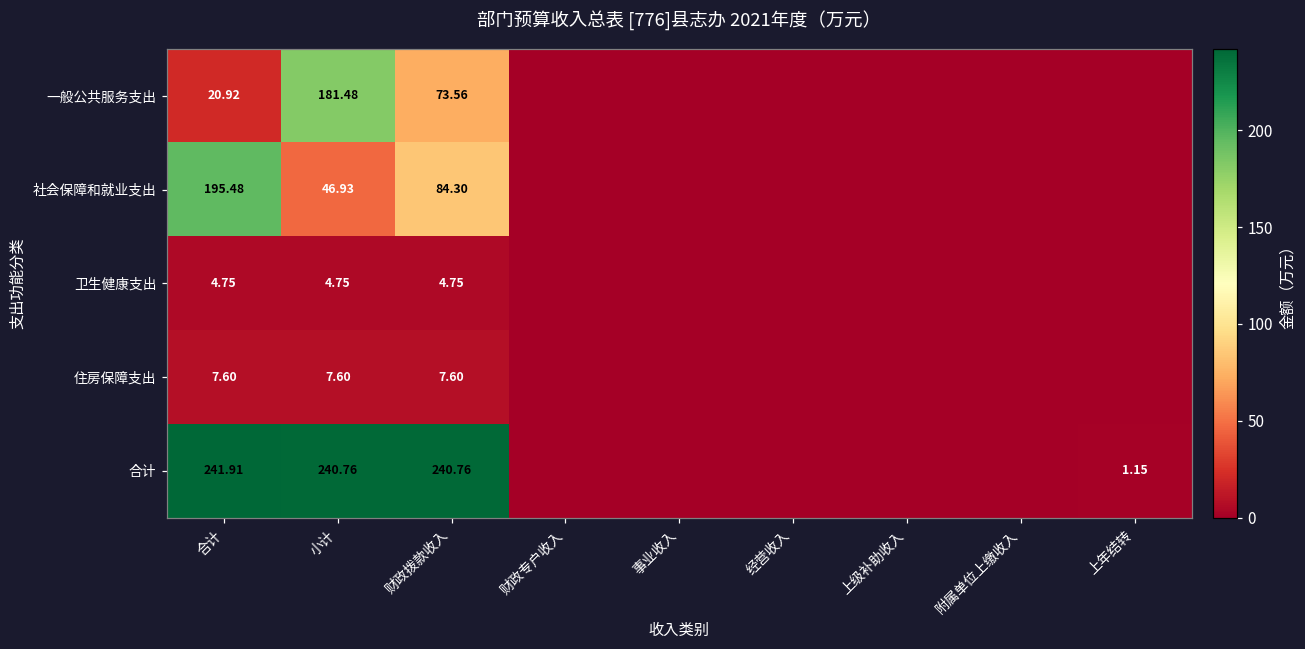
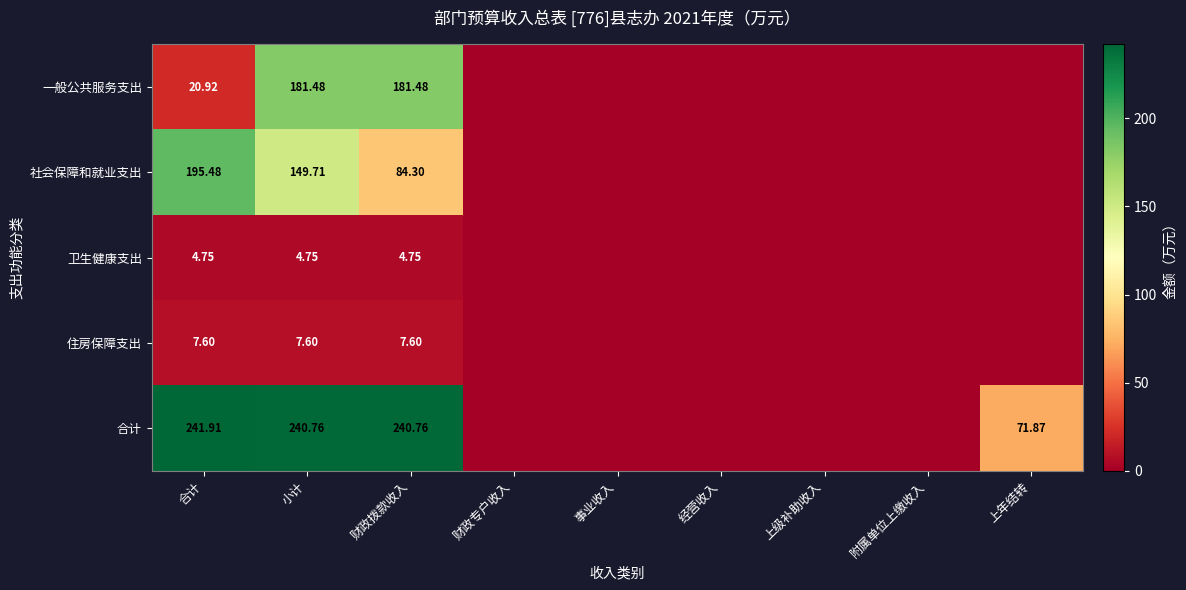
一般公共服务支出, 财政拨款收入: 73.56 -> 181.48
社会保障和就业支出, 小计: 46.93 -> 149.71
合计, 上年结转: 1.15 -> 71.87
